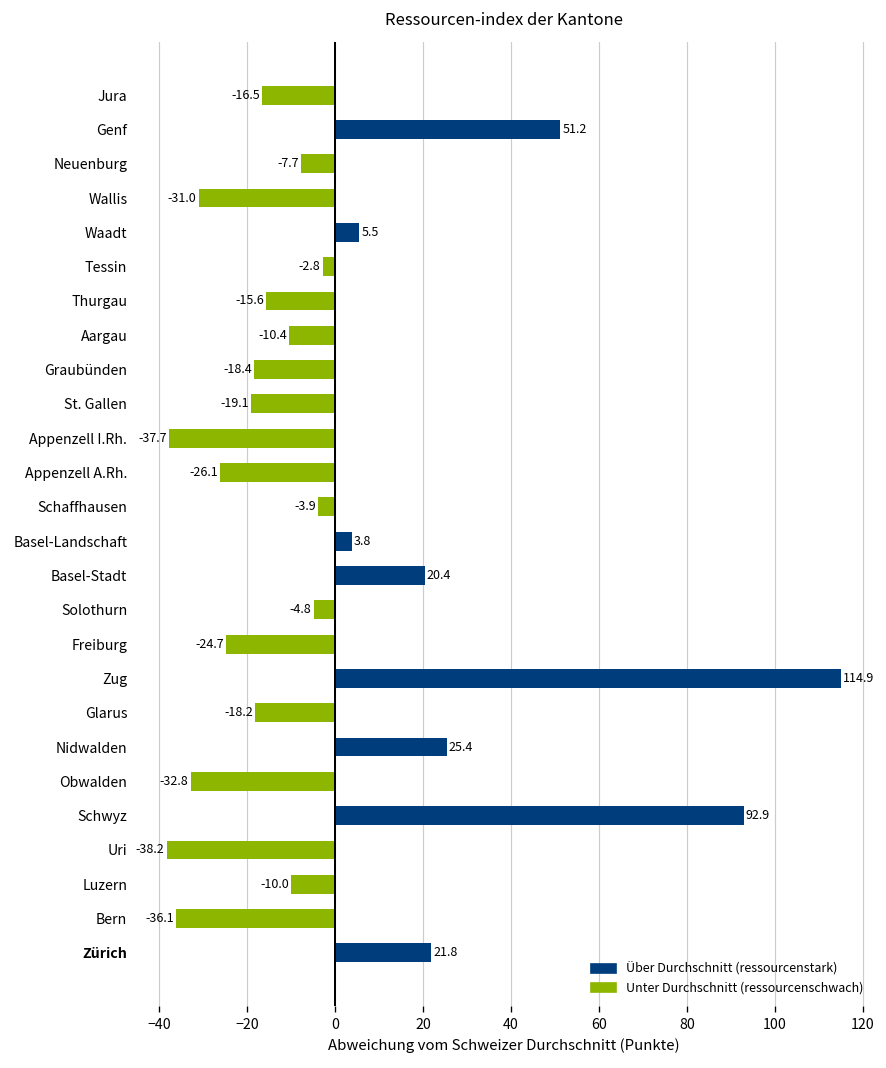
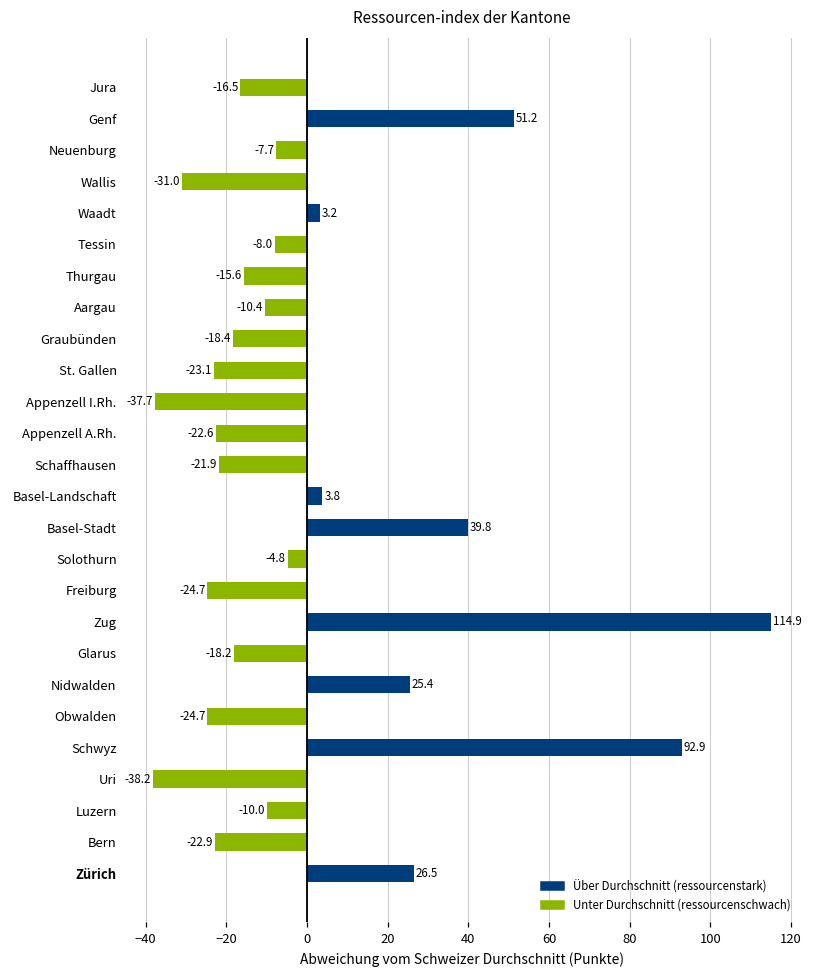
Waadt: 5.5 -> 3.2
Tessin: -2.8 -> -8.0
St. Gallen: -19.1 -> -23.1
Appenzell A.Rh.: -26.1 -> -22.6
Schaffhausen: -3.9 -> -21.9
Basel-Stadt: 20.4 -> 39.8
Obwalden: -32.8 -> -24.7
Bern: -36.1 -> -22.9
Zürich: 21.8 -> 26.5
